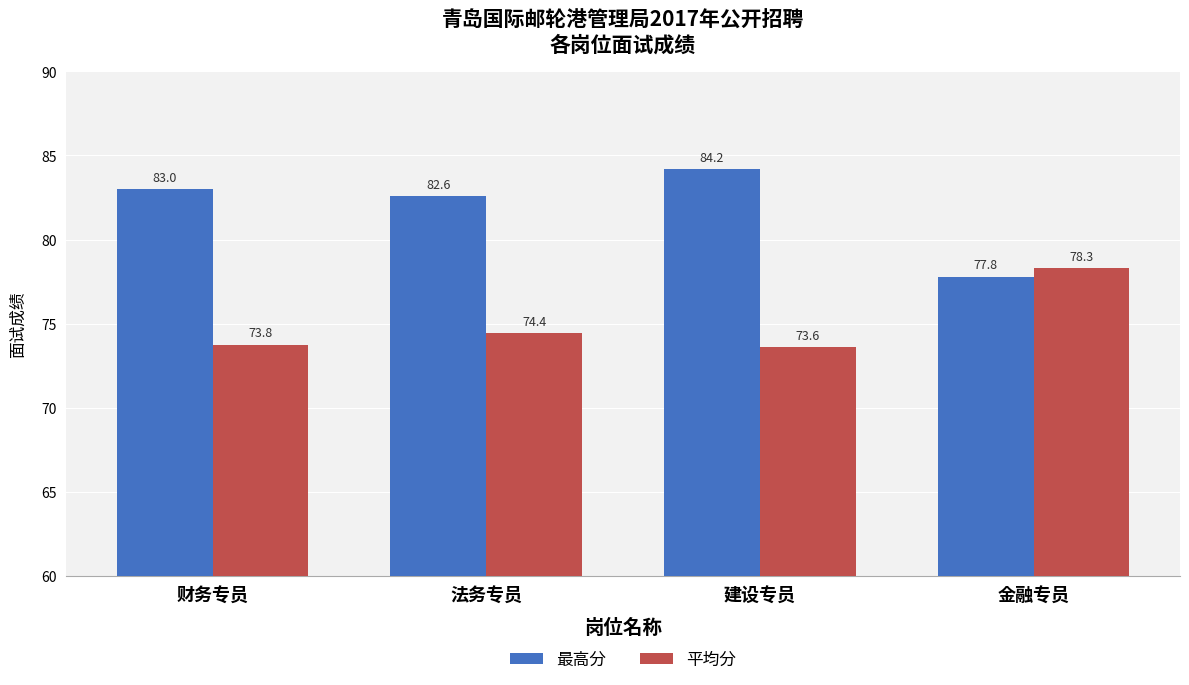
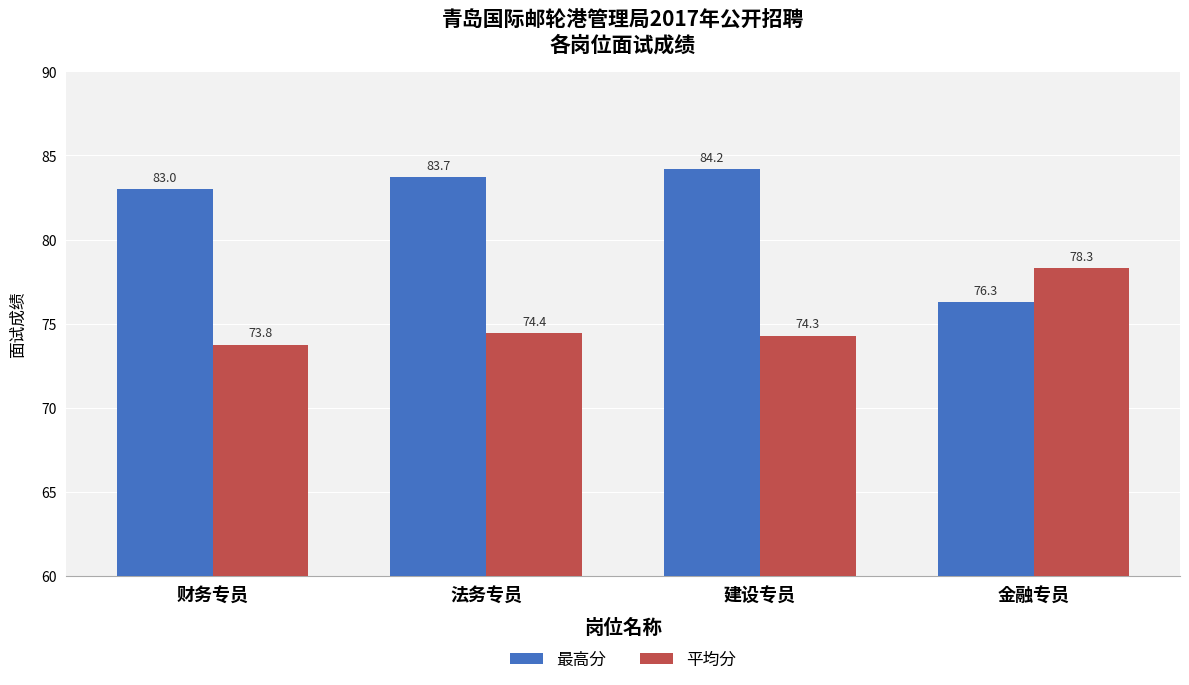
最高分, 法务专员: 82.6 -> 83.7
平均分, 建设专员: 73.6 -> 74.3
最高分, 金融专员: 77.8 -> 76.3
